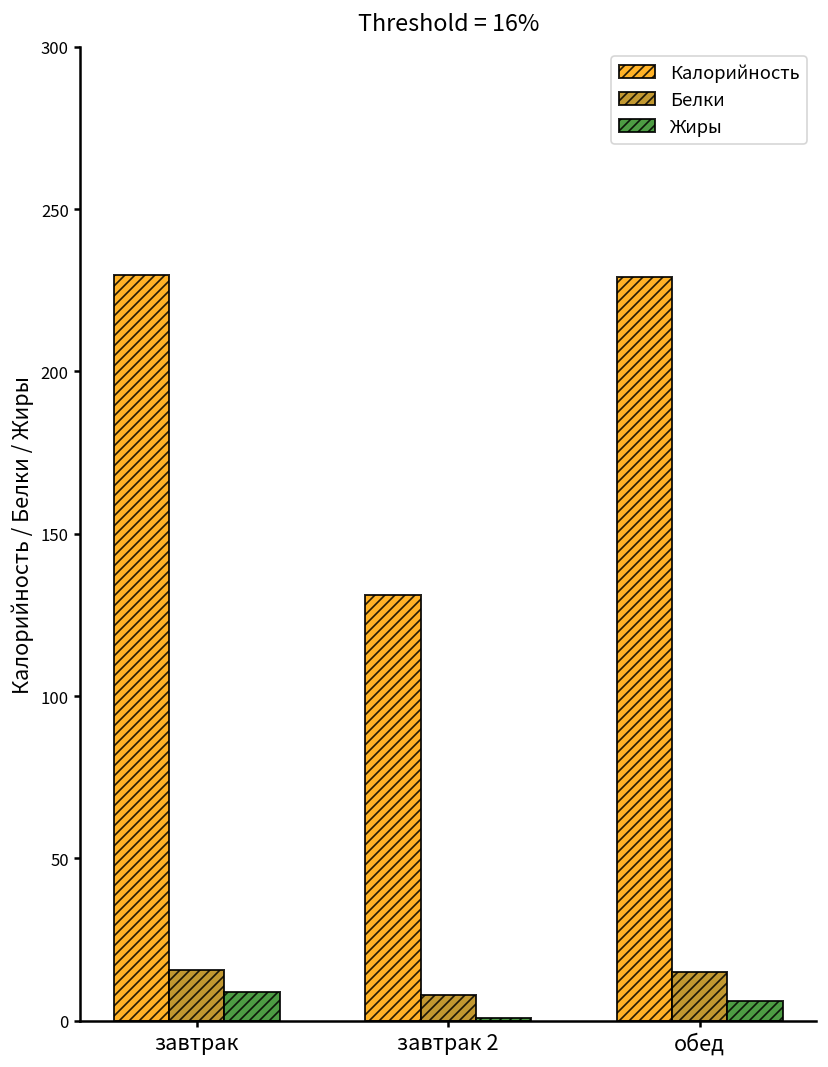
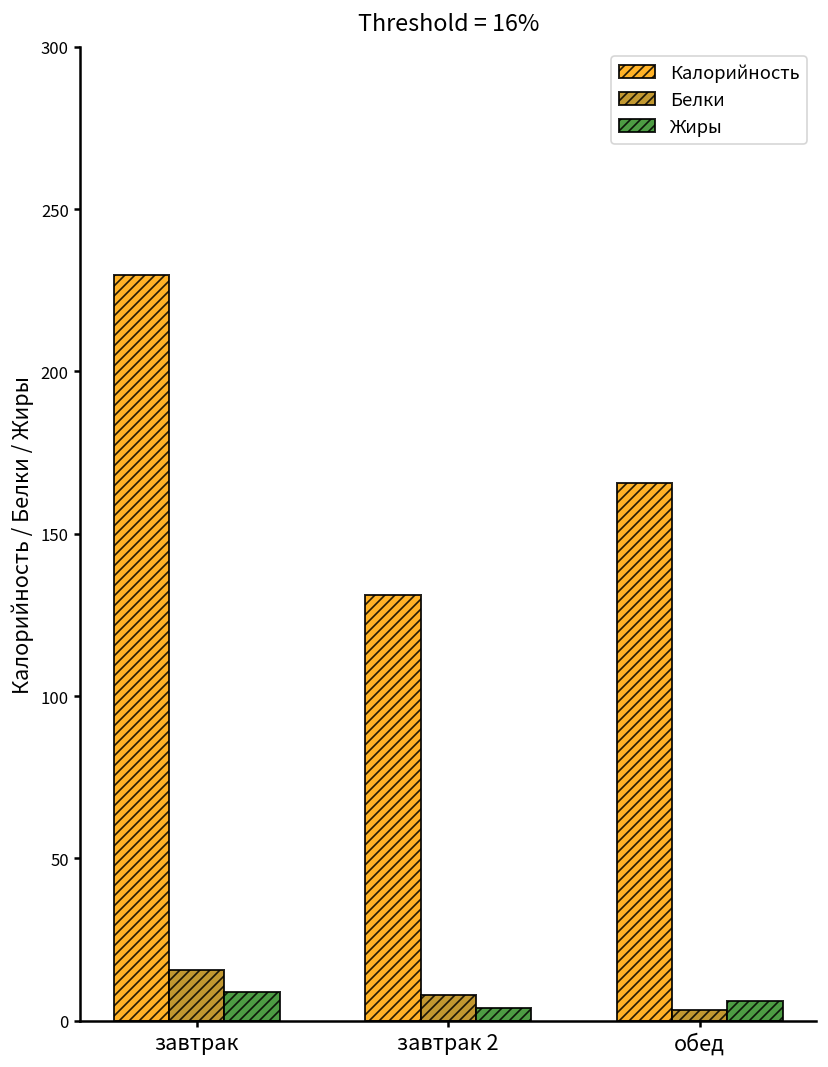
Жиры, завтрак 2: 1 -> 4
Калорийность, обед: 229 -> 166
Белки, обед: 15 -> 3
